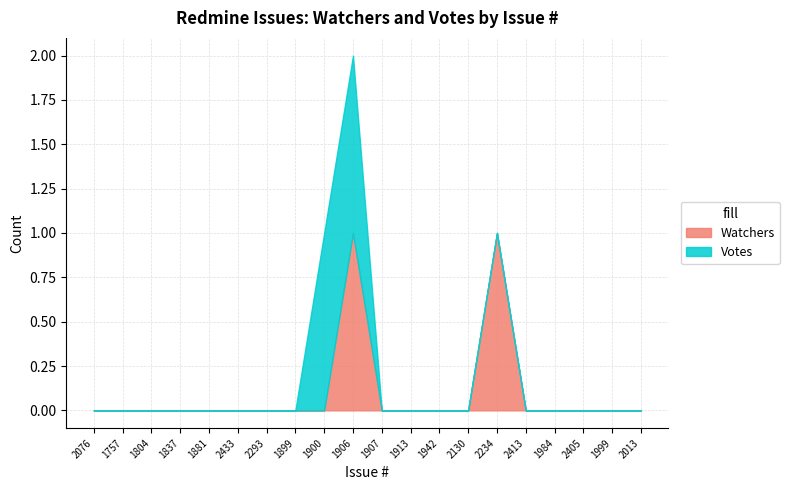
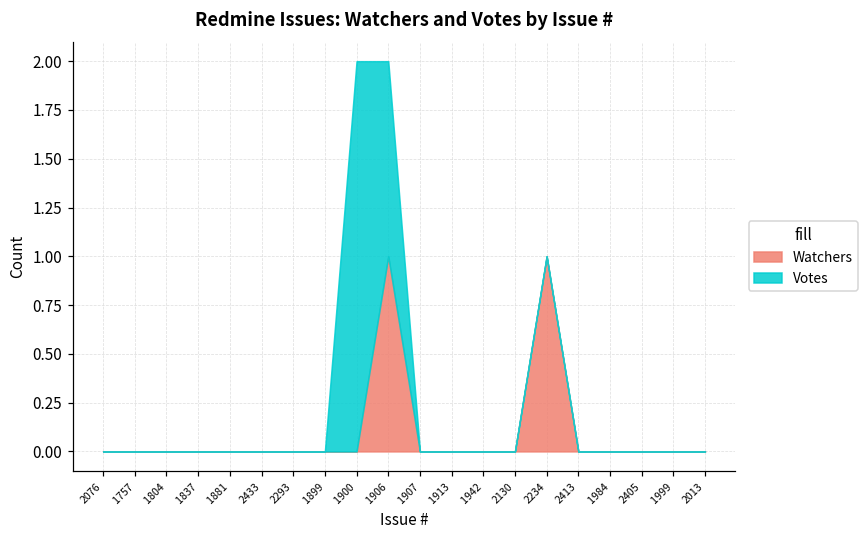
Votes, 1900: 1 -> 2
